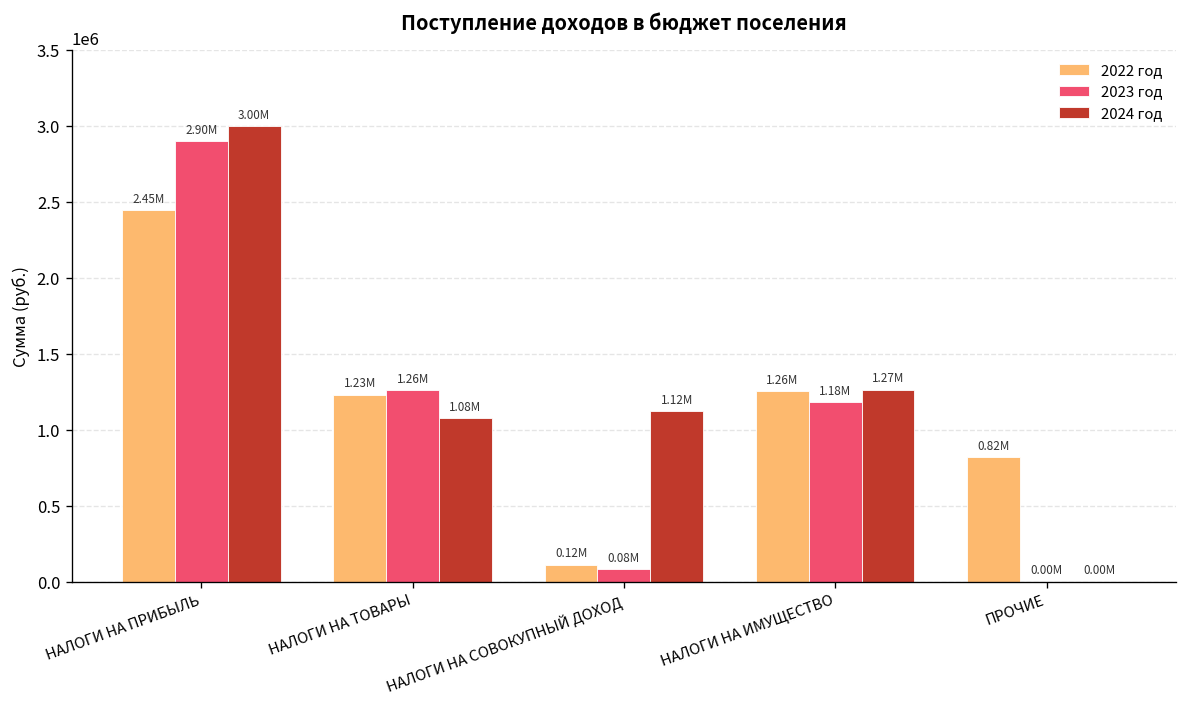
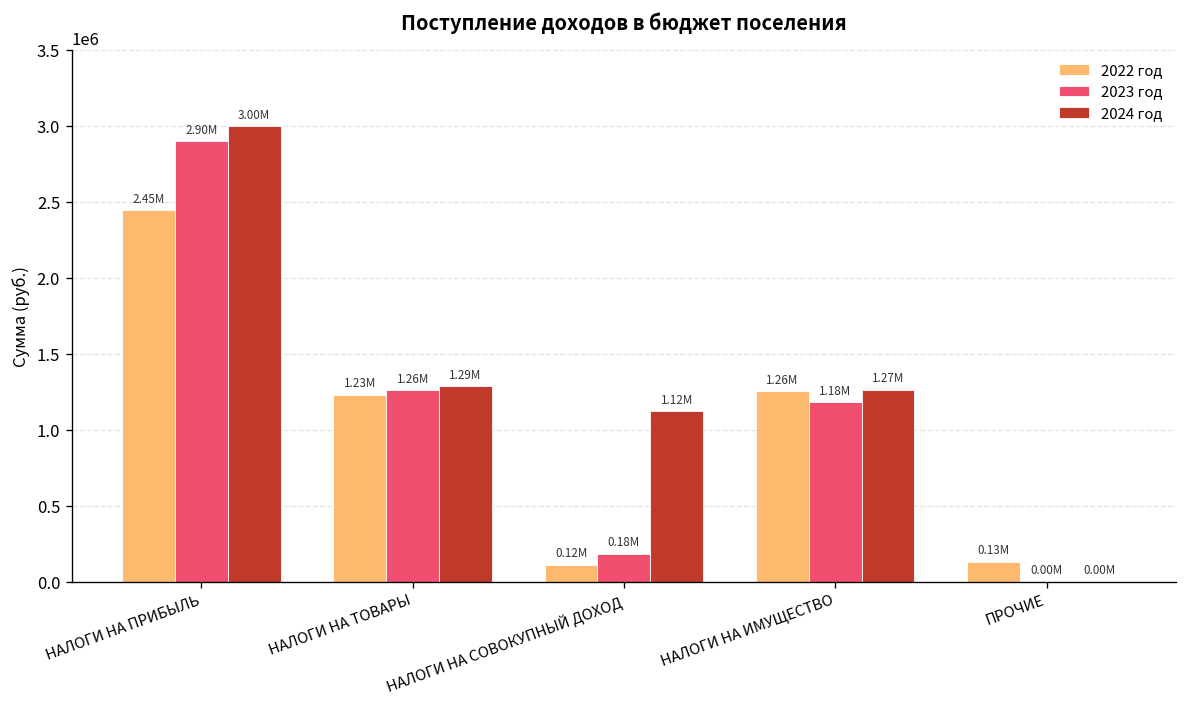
2024 год, НАЛОГИ НА ТОВАРЫ: 1.08M -> 1.29M
2023 год, НАЛОГИ НА СОВОКУПНЫЙ ДОХОД: 0.08M -> 0.18M
2022 год, ПРОЧИЕ: 0.82M -> 0.13M
